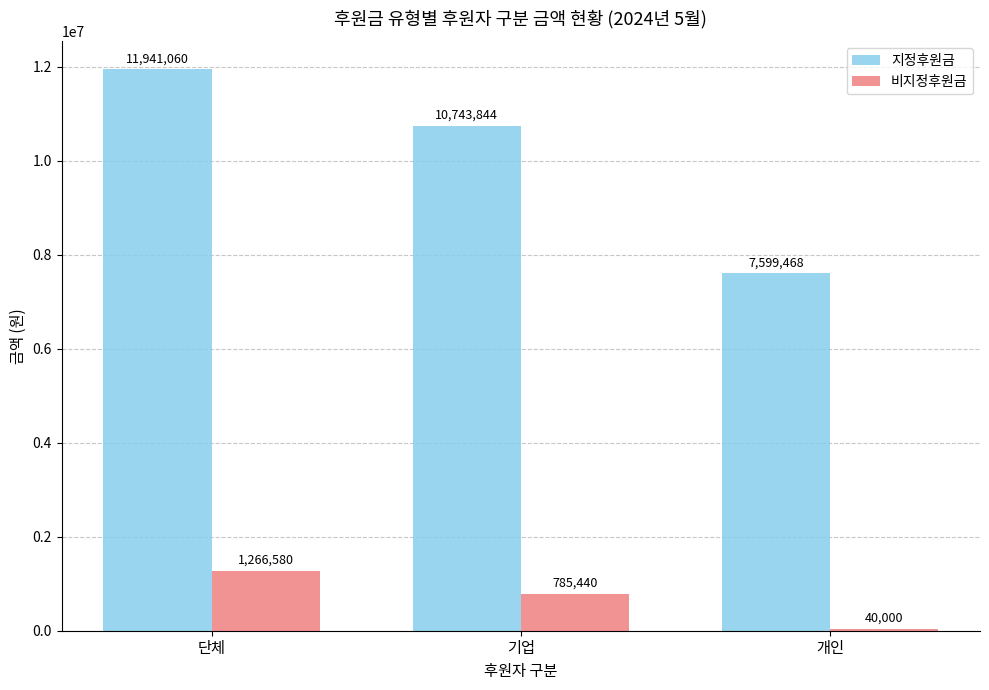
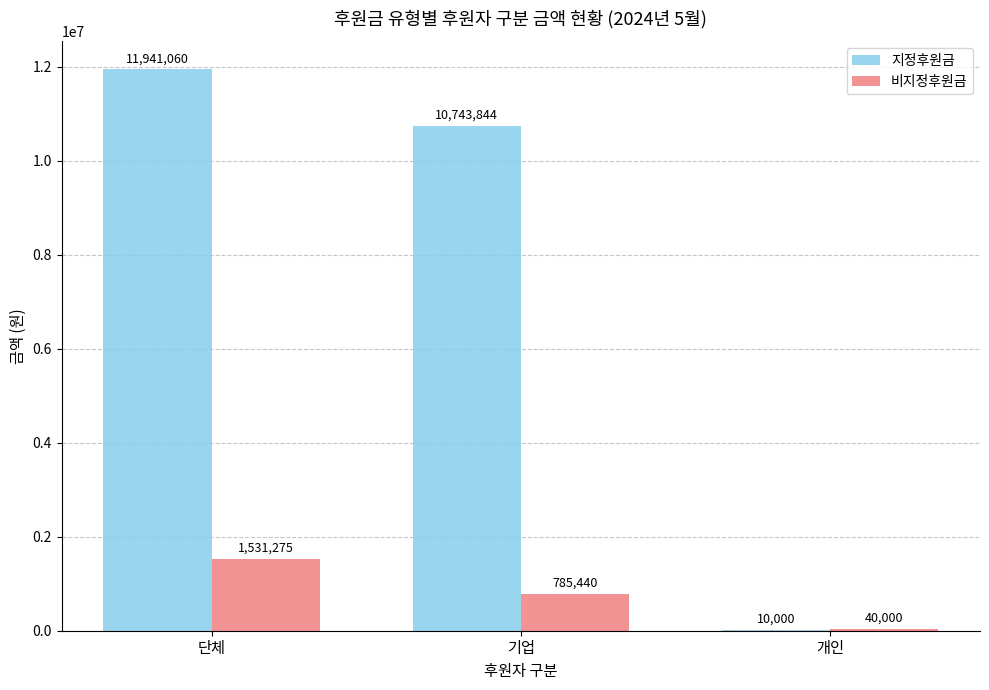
비지정후원금, 단체: 1,266,580 -> 1,531,275
지정후원금, 개인: 7,599,468 -> 10,000
